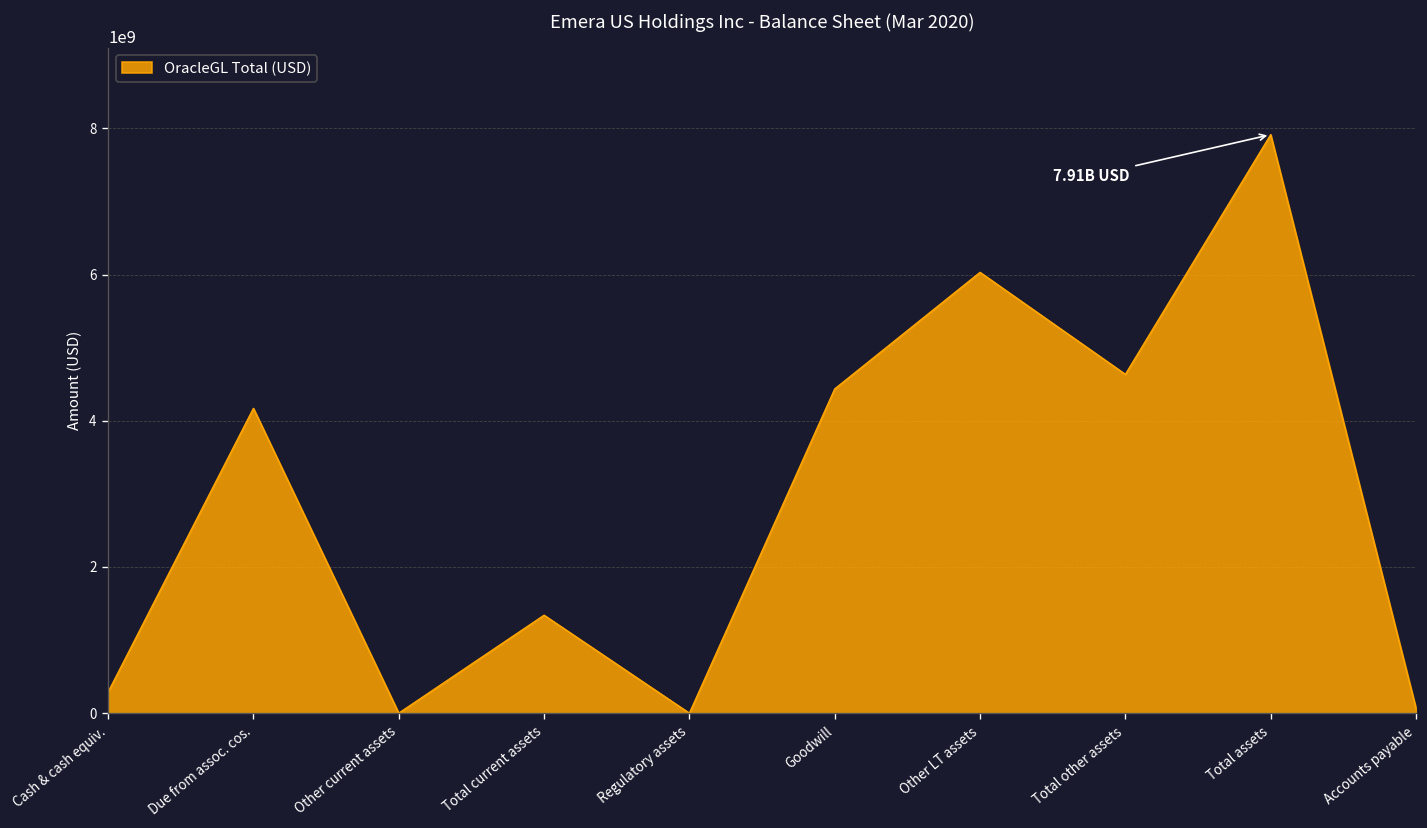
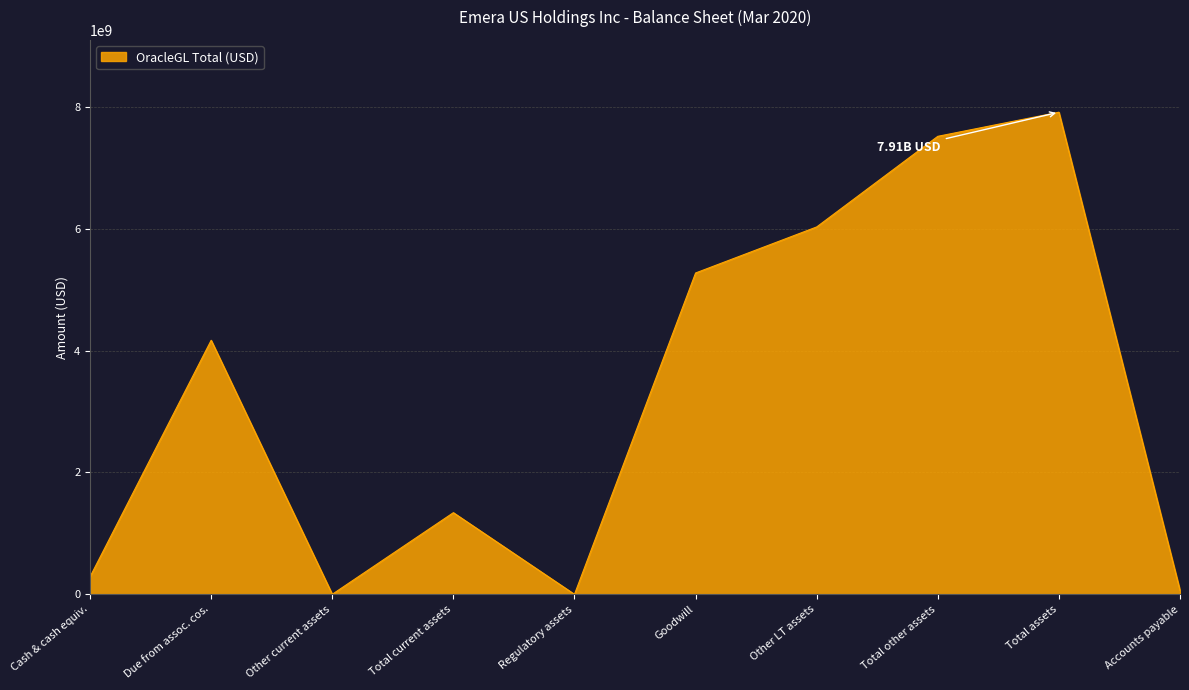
Goodwill: 4400000000 -> 5300000000
Total other assets: 4600000000 -> 7500000000
